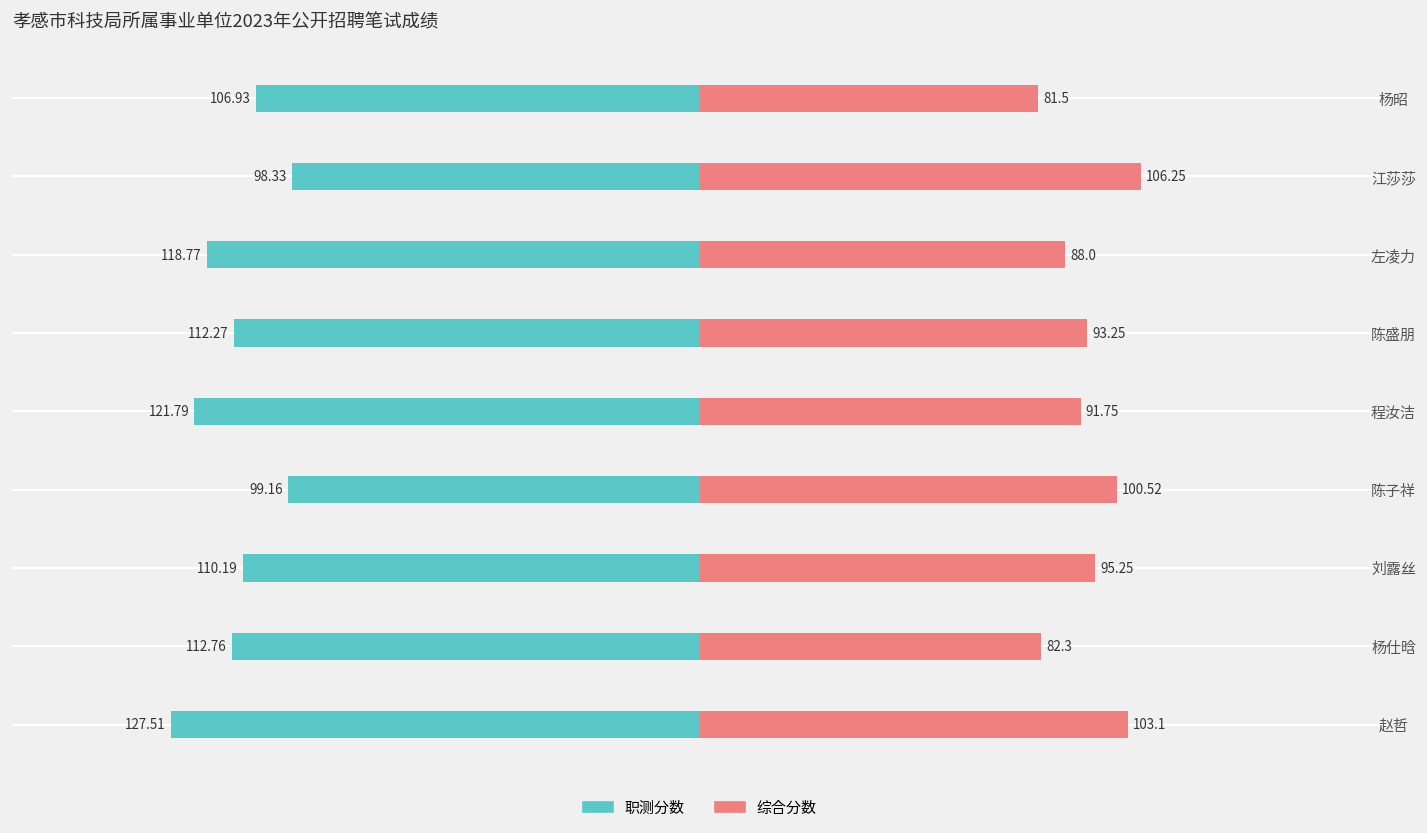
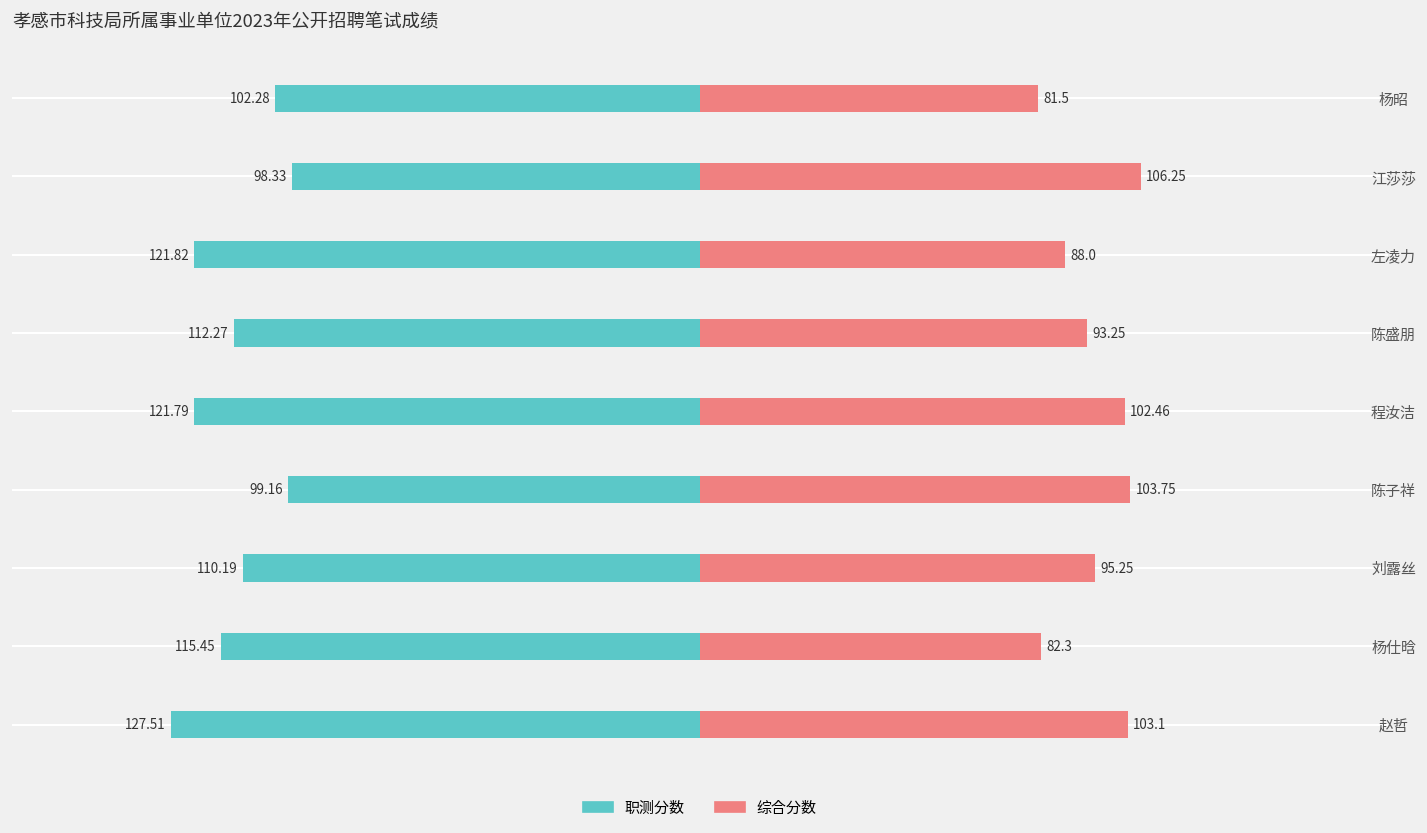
职测分数, 杨昭: 106.93 -> 102.28
职测分数, 左凌力: 118.77 -> 121.82
综合分数, 程汝洁: 91.75 -> 102.46
综合分数, 陈子祥: 100.52 -> 103.75
职测分数, 杨仕晗: 112.76 -> 115.45
